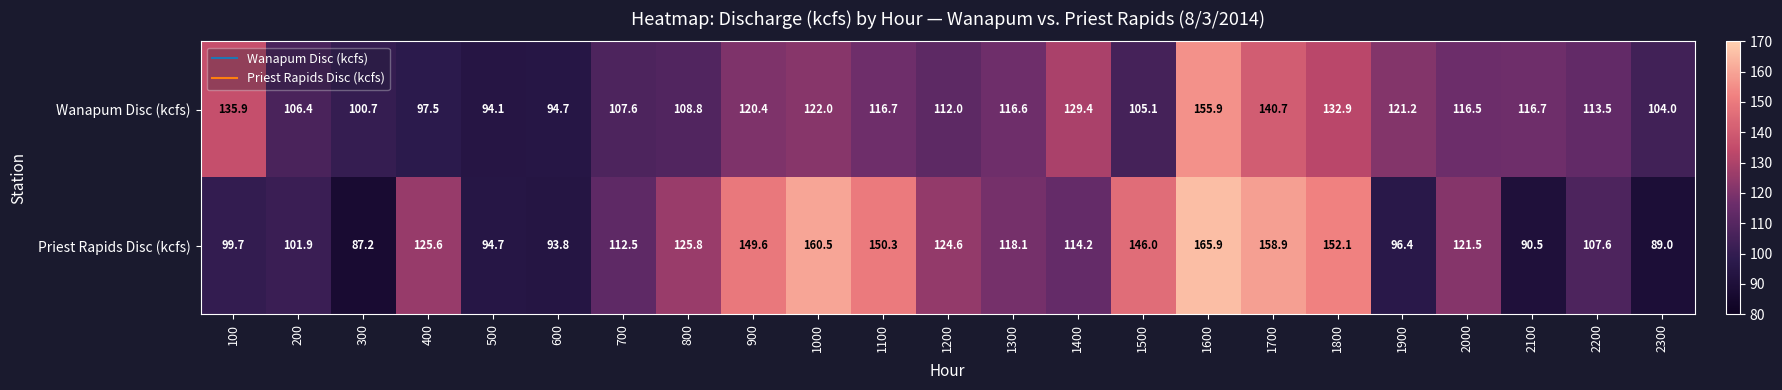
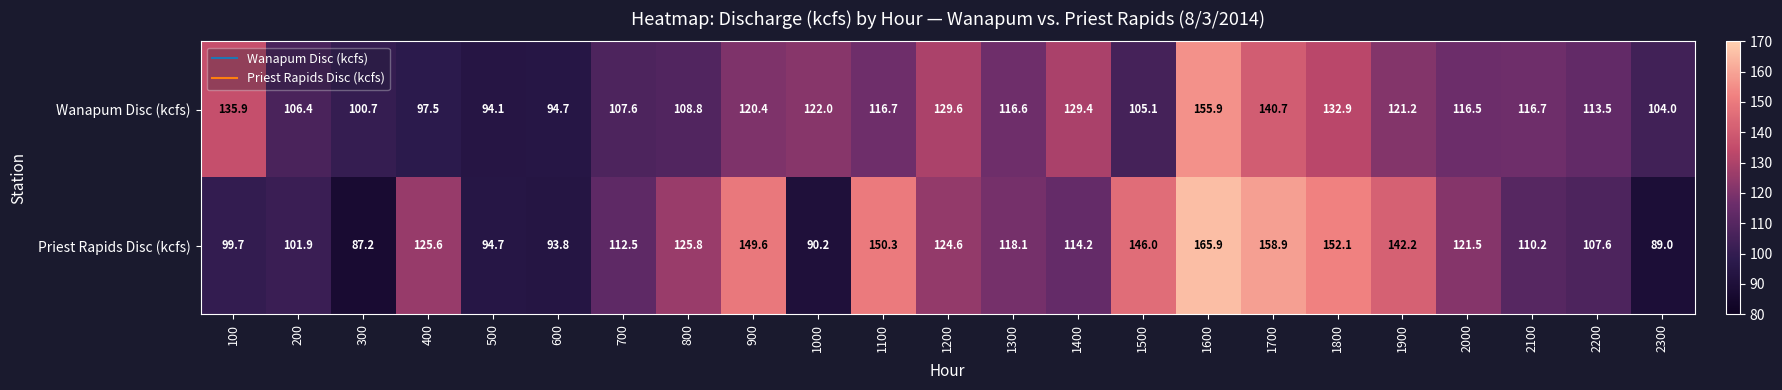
Wanapum Disc (kcfs), 1200: 112.0 -> 129.6
Priest Rapids Disc (kcfs), 1000: 160.5 -> 90.2
Priest Rapids Disc (kcfs), 1900: 96.4 -> 142.2
Priest Rapids Disc (kcfs), 2100: 90.5 -> 110.2
